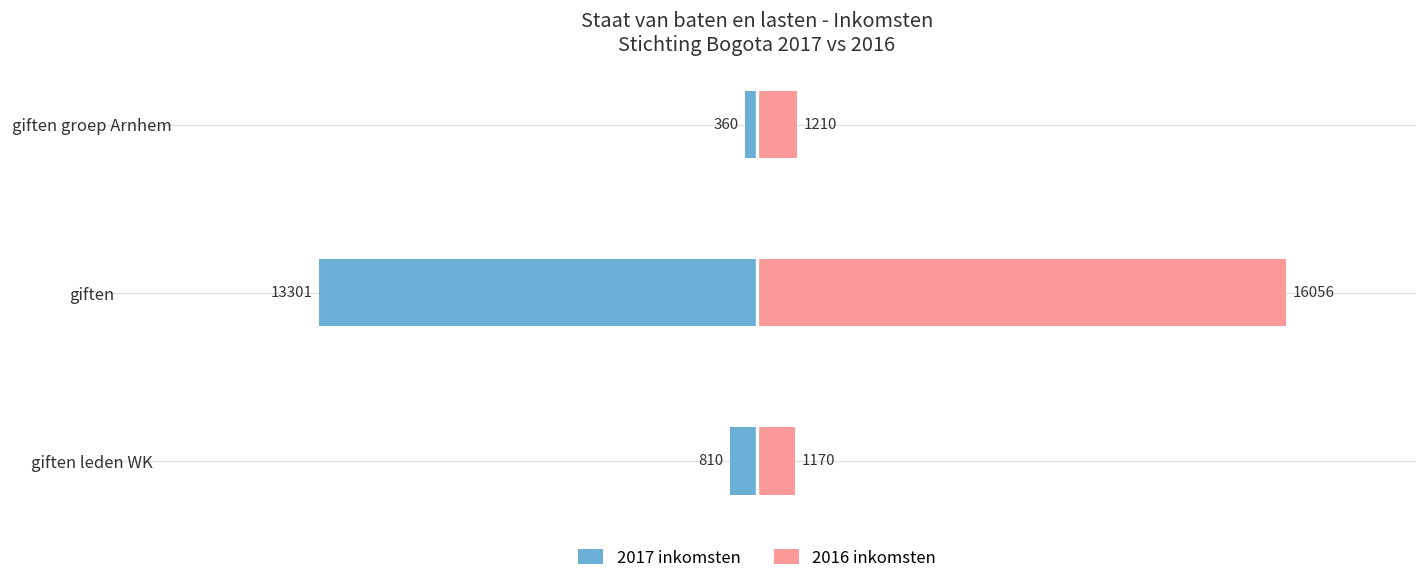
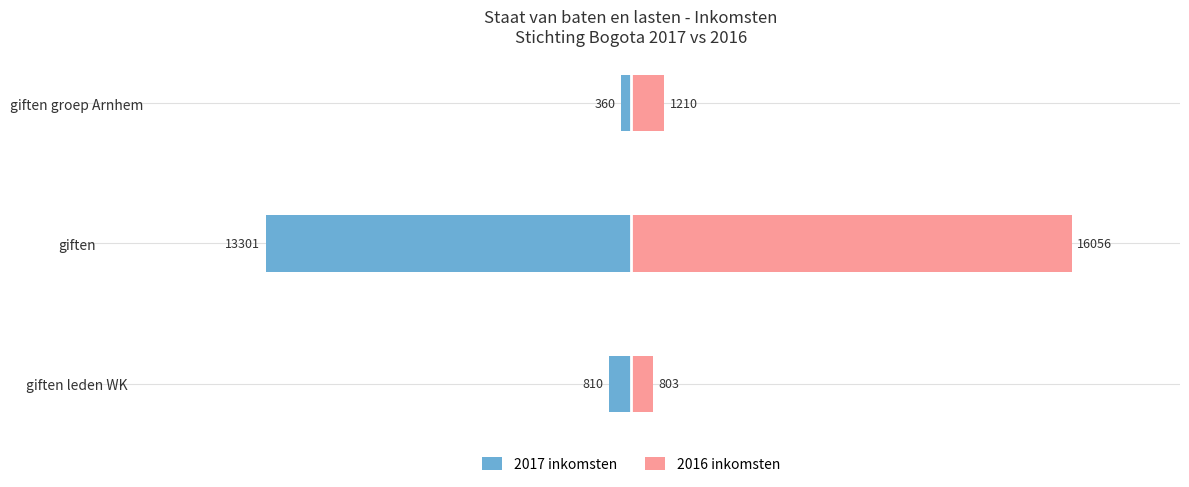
2016 inkomsten, giften leden WK: 1170 -> 803
